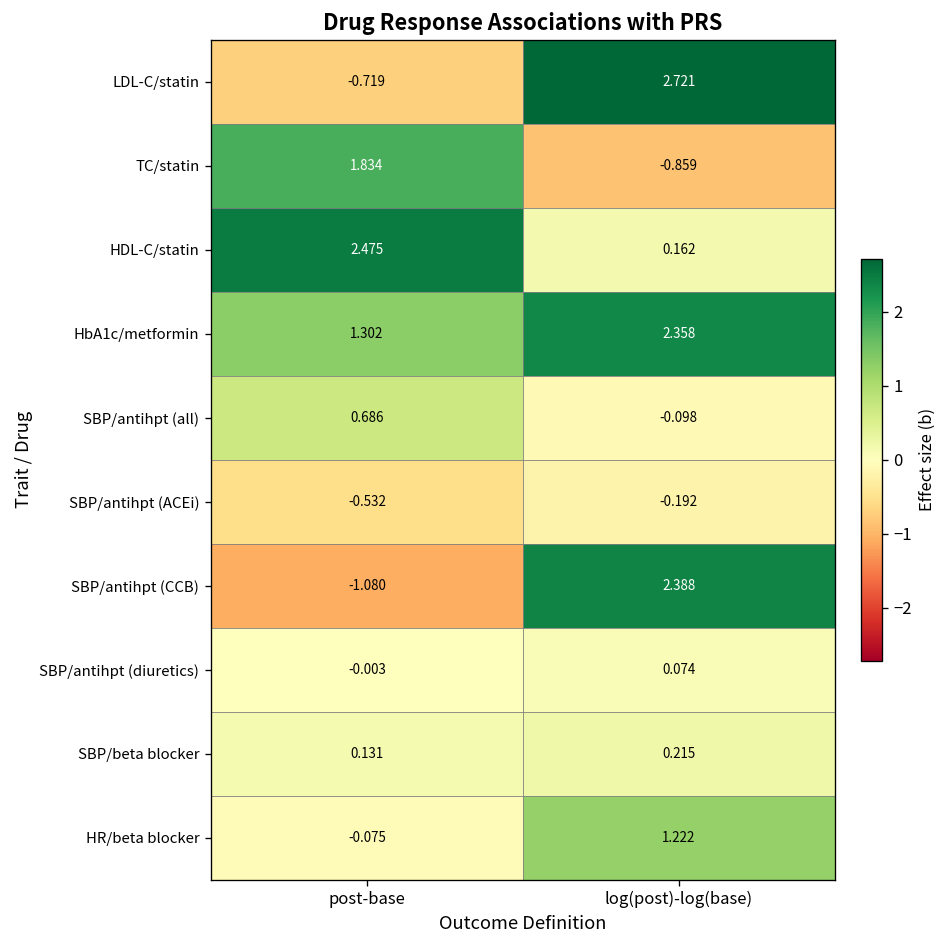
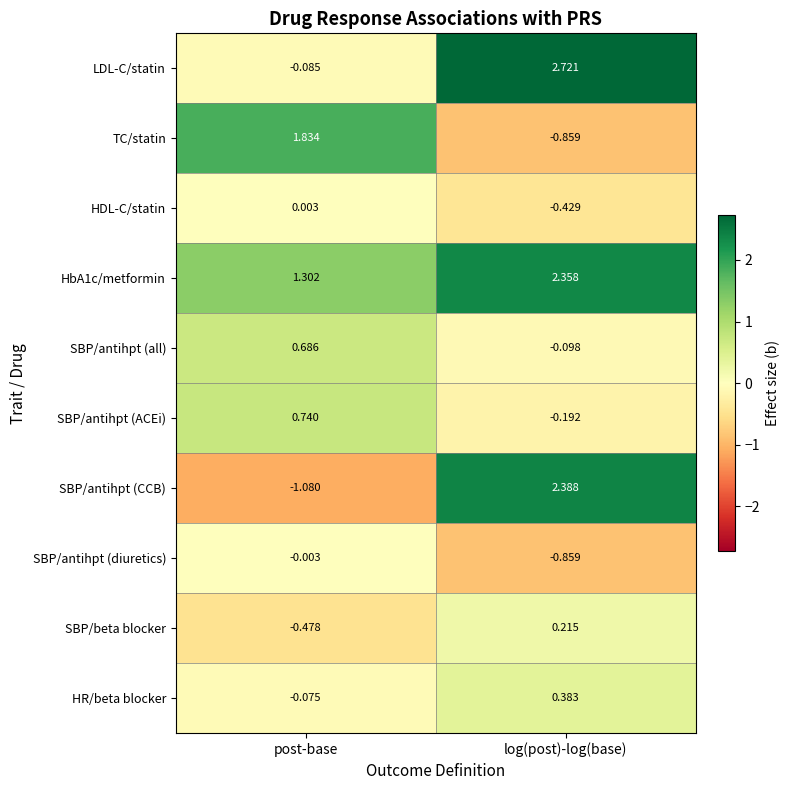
LDL-C/statin, post-base: -0.719 -> -0.085
HDL-C/statin, post-base: 2.475 -> 0.003
HDL-C/statin, log(post)-log(base): 0.162 -> -0.429
SBP/antihpt (ACEi), post-base: -0.532 -> 0.740
SBP/antihpt (diuretics), log(post)-log(base): 0.074 -> -0.859
SBP/beta blocker, post-base: 0.131 -> -0.478
HR/beta blocker, log(post)-log(base): 1.222 -> 0.383
